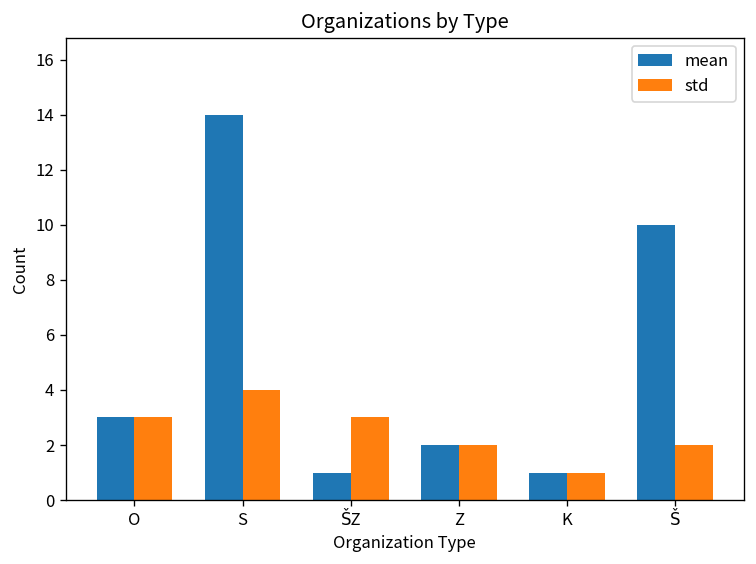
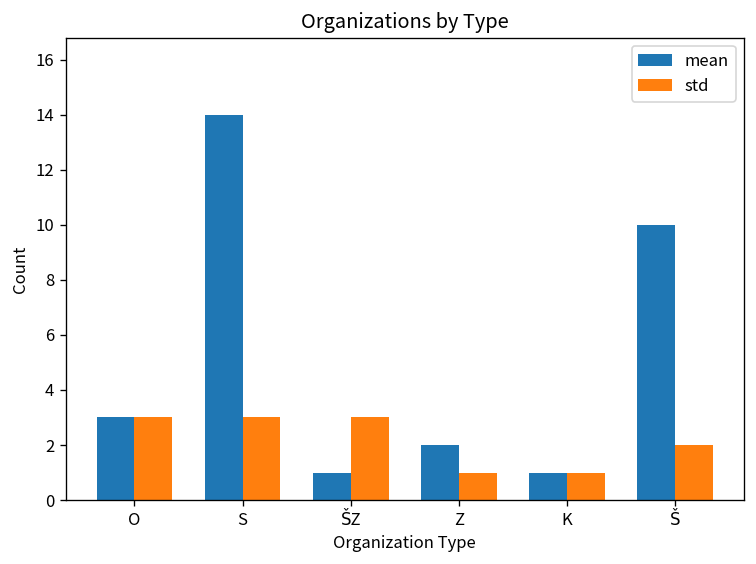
std, S: 4 -> 3
std, Z: 2 -> 1
